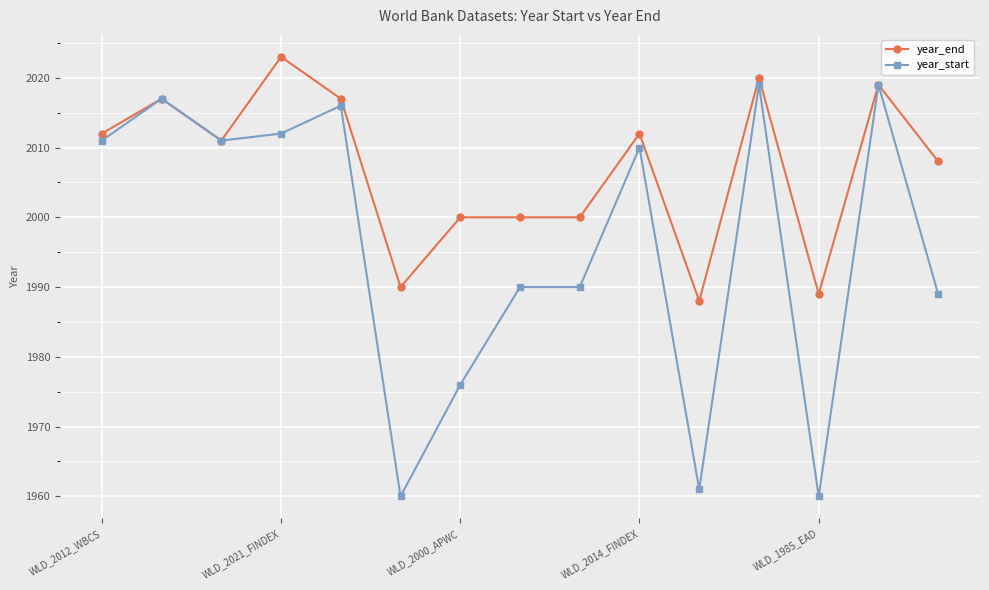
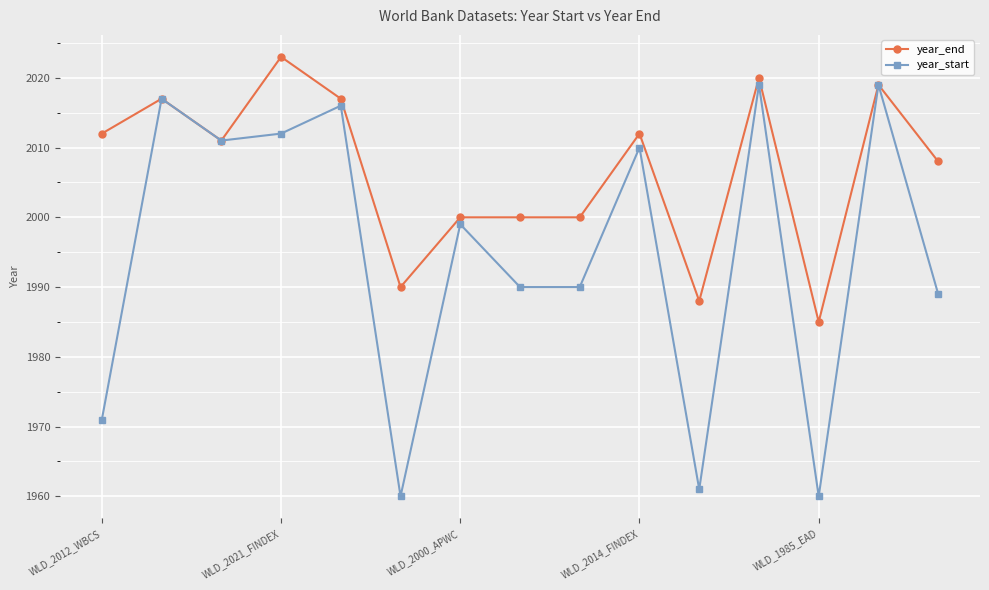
year_start, WLD_2012_WBCS: 2011 -> 1971
year_start, WLD_2000_APWC: 1976 -> 1999
year_end, WLD_1985_EAD: 1989 -> 1985
